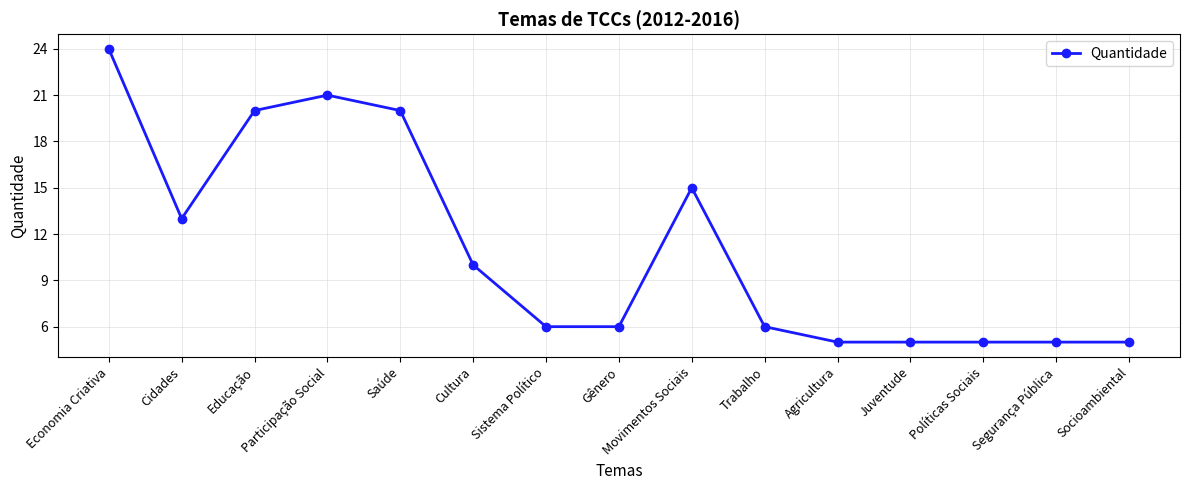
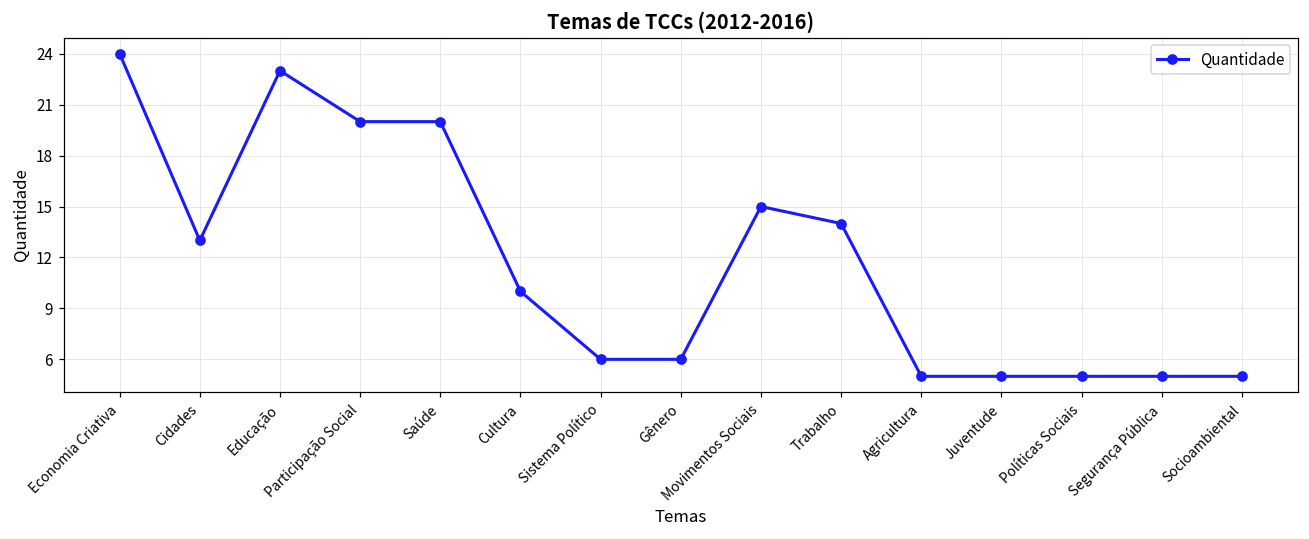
Educação: 20 -> 23
Participação Social: 21 -> 20
Trabalho: 6 -> 14
